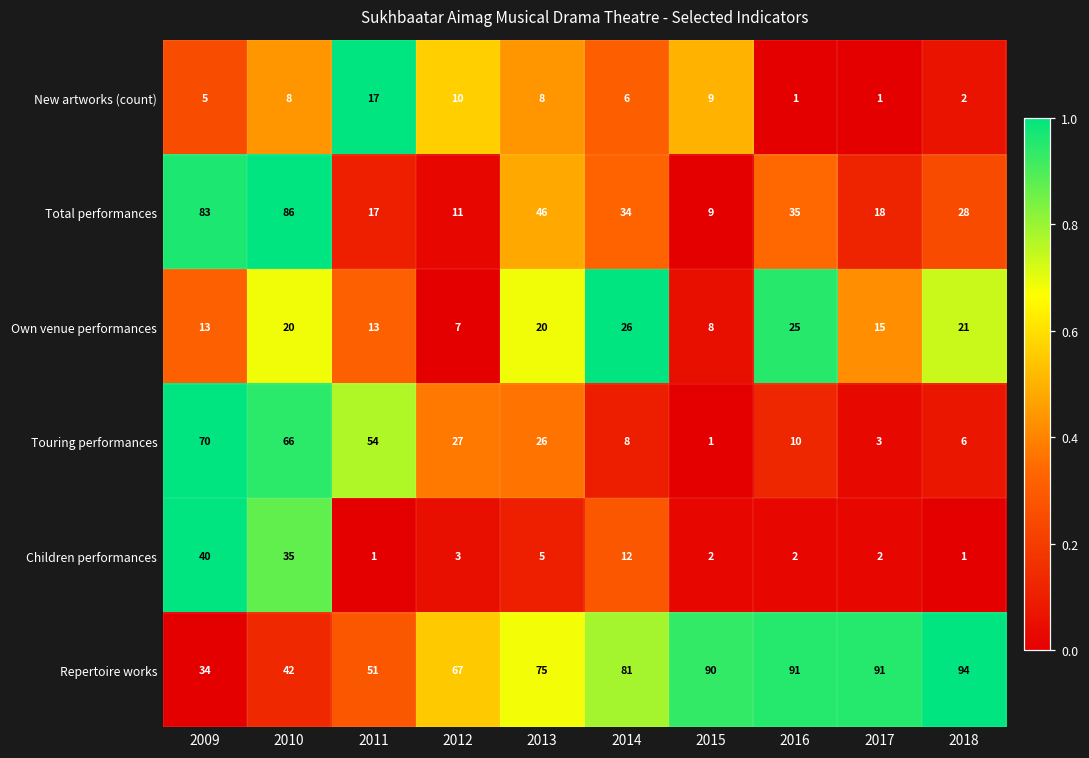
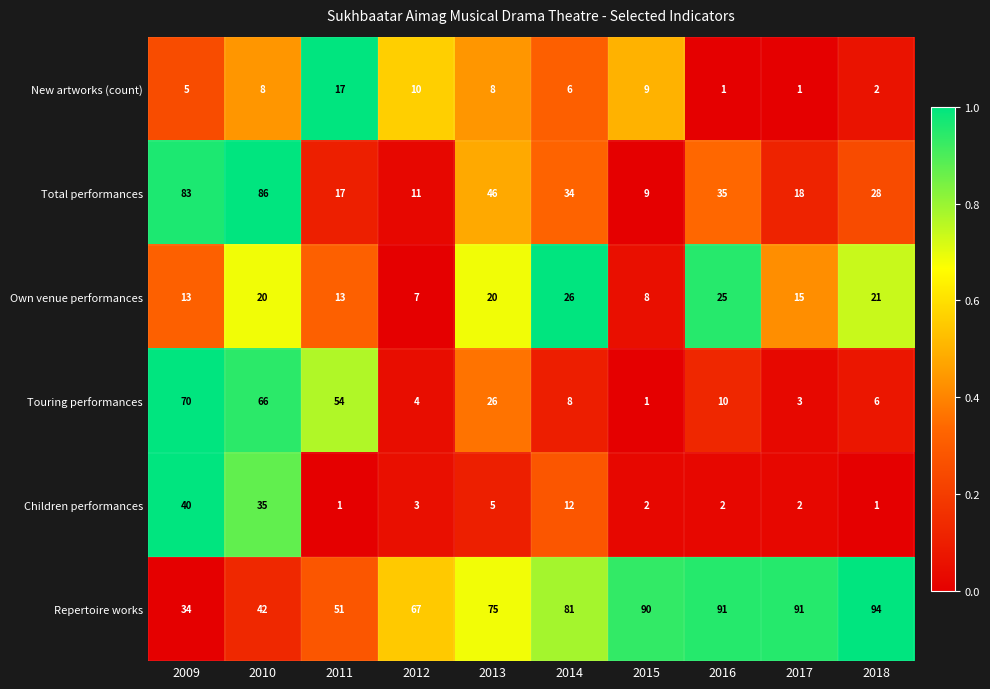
Touring performances, 2012: 27 -> 4
